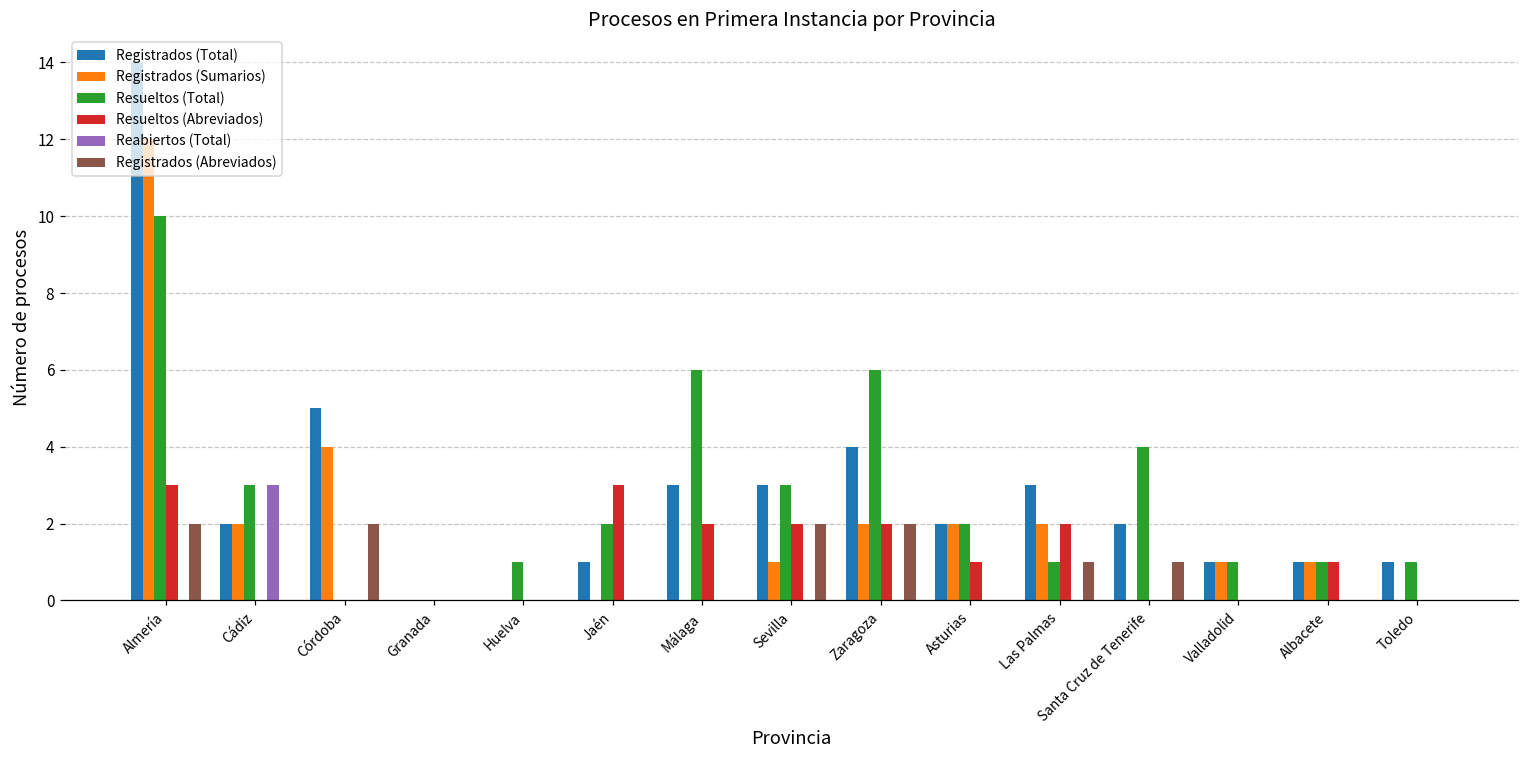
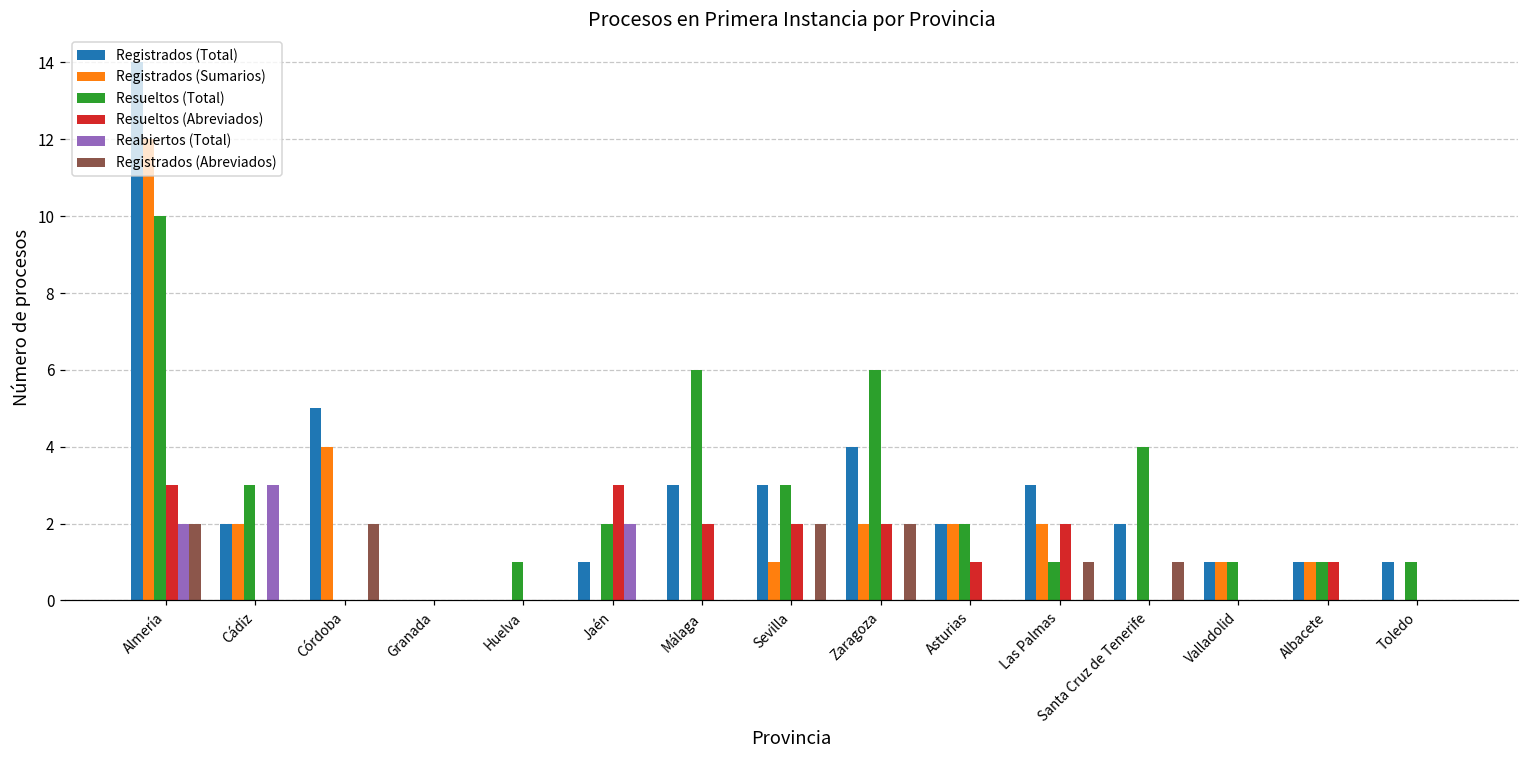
Reabiertos (Total), Almería: 0 -> 2
Reabiertos (Total), Jaén: 0 -> 2
